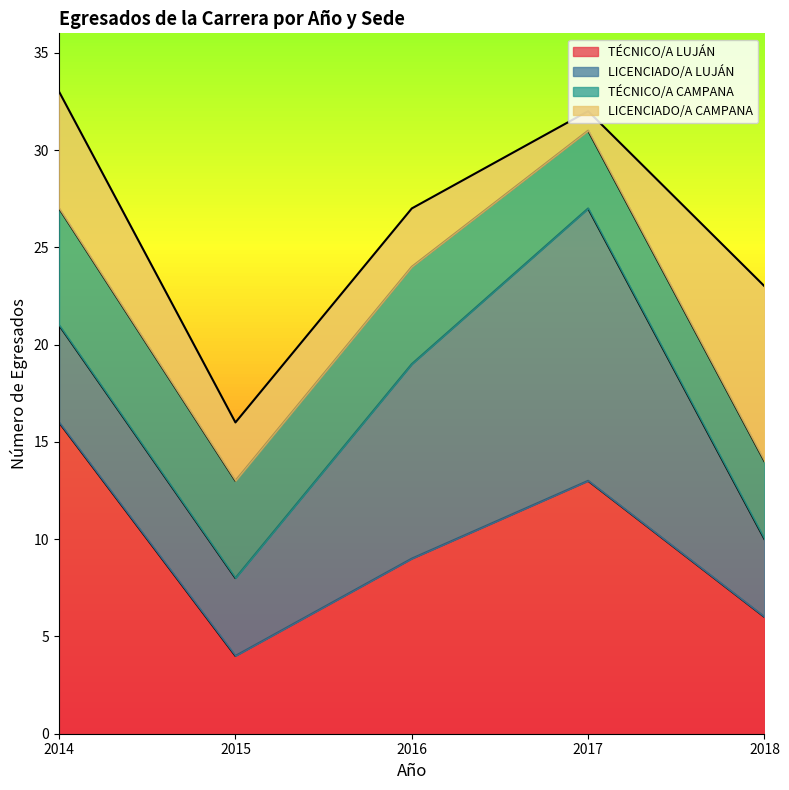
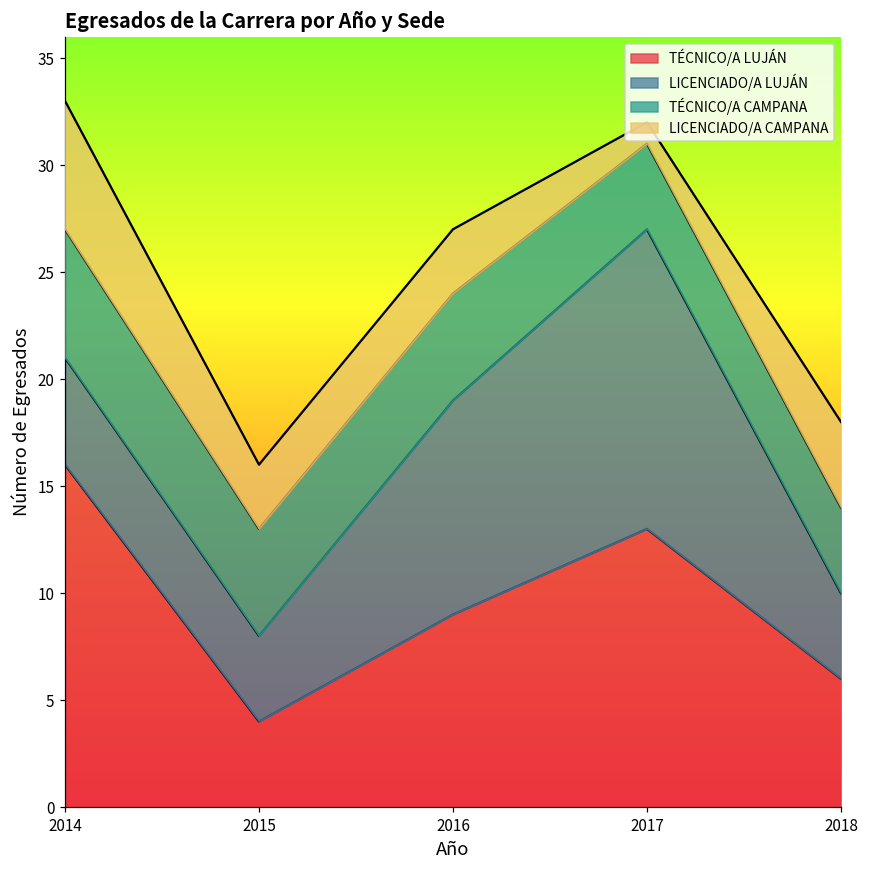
LICENCIADO/A CAMPANA, 2018: 9 -> 4
